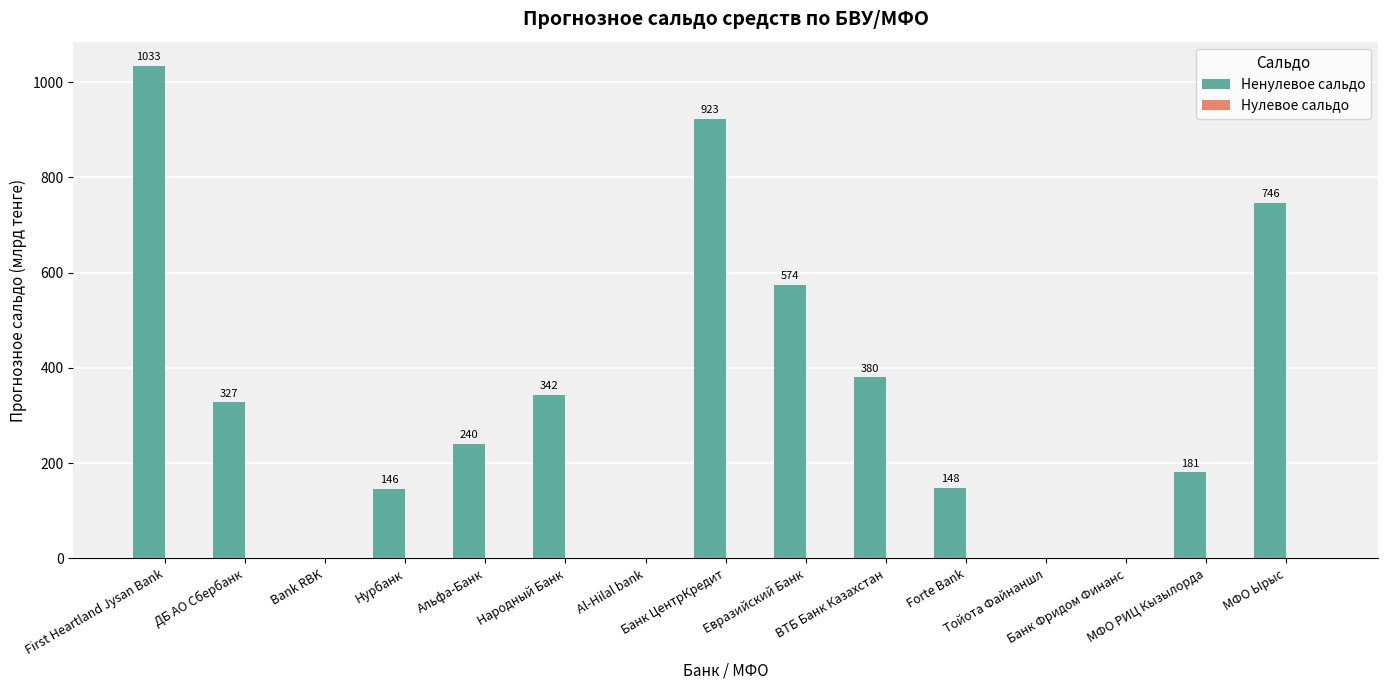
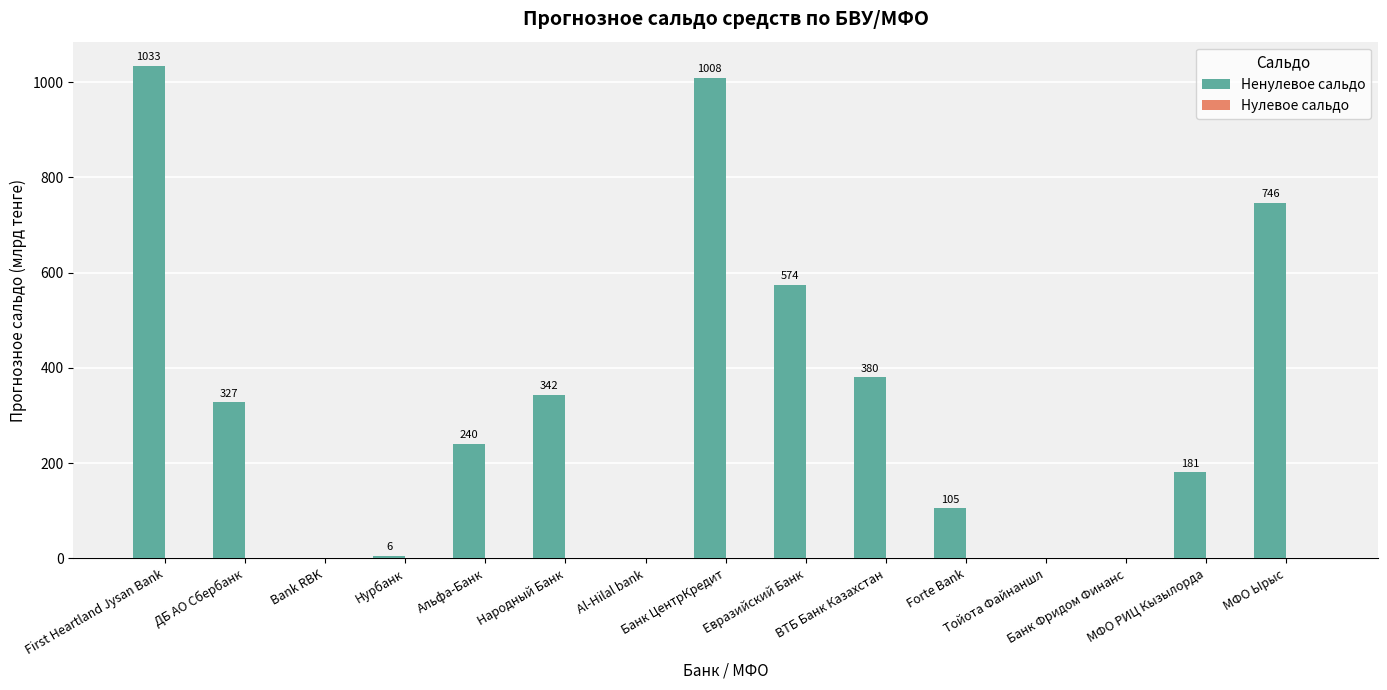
Ненулевое сальдо, Нурбанк: 146 -> 6
Ненулевое сальдо, Банк ЦентрКредит: 923 -> 1008
Ненулевое сальдо, Forte Bank: 148 -> 105
